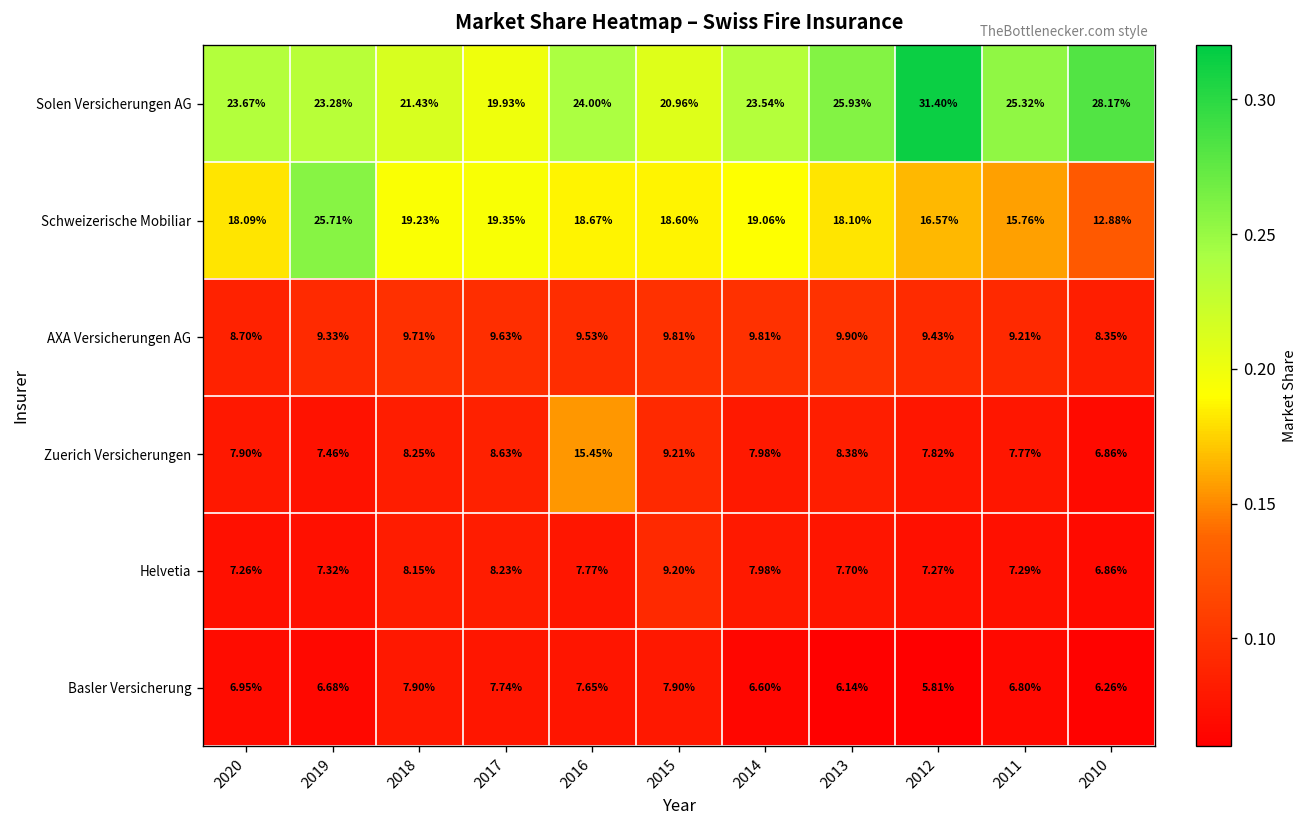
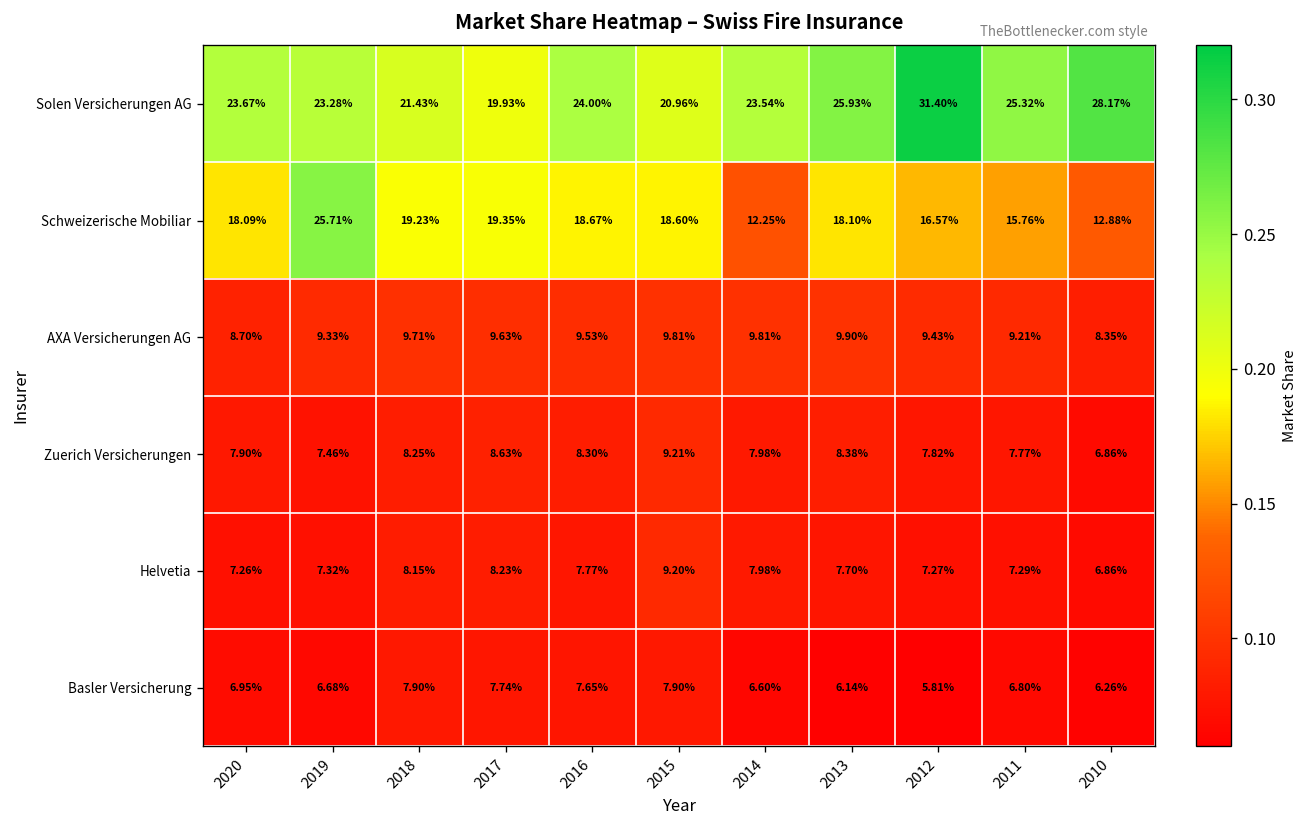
Schweizerische Mobiliar, 2014: 19.06% -> 12.25%
Zuerich Versicherungen, 2016: 15.45% -> 8.30%
